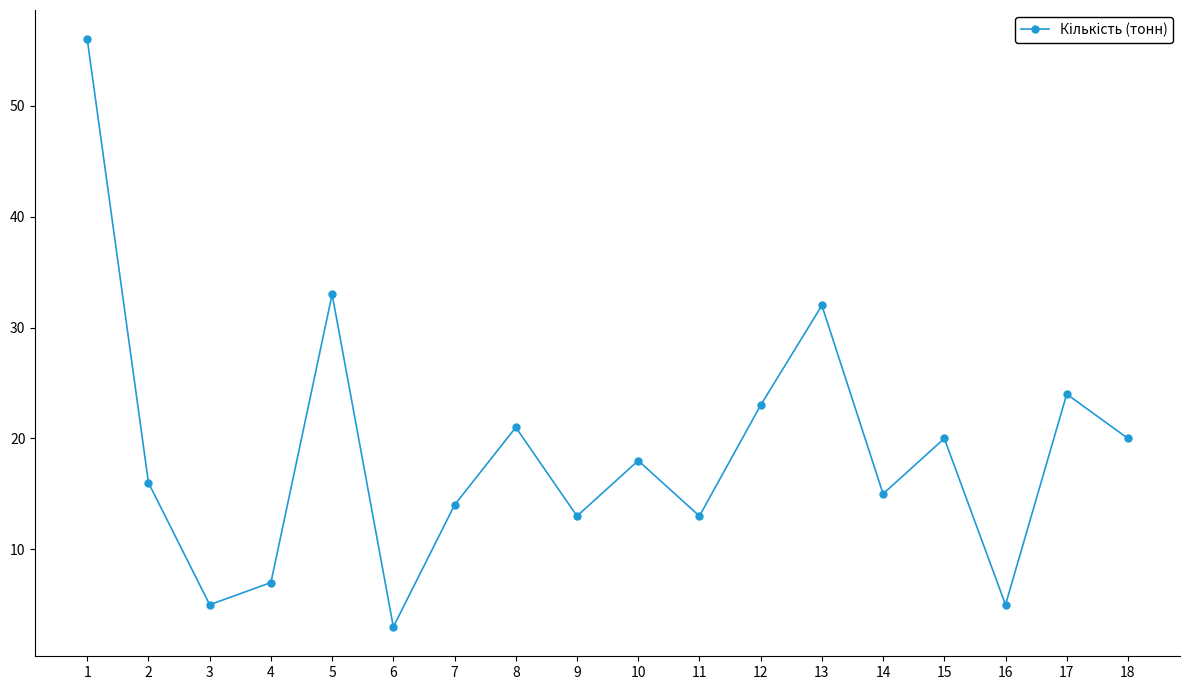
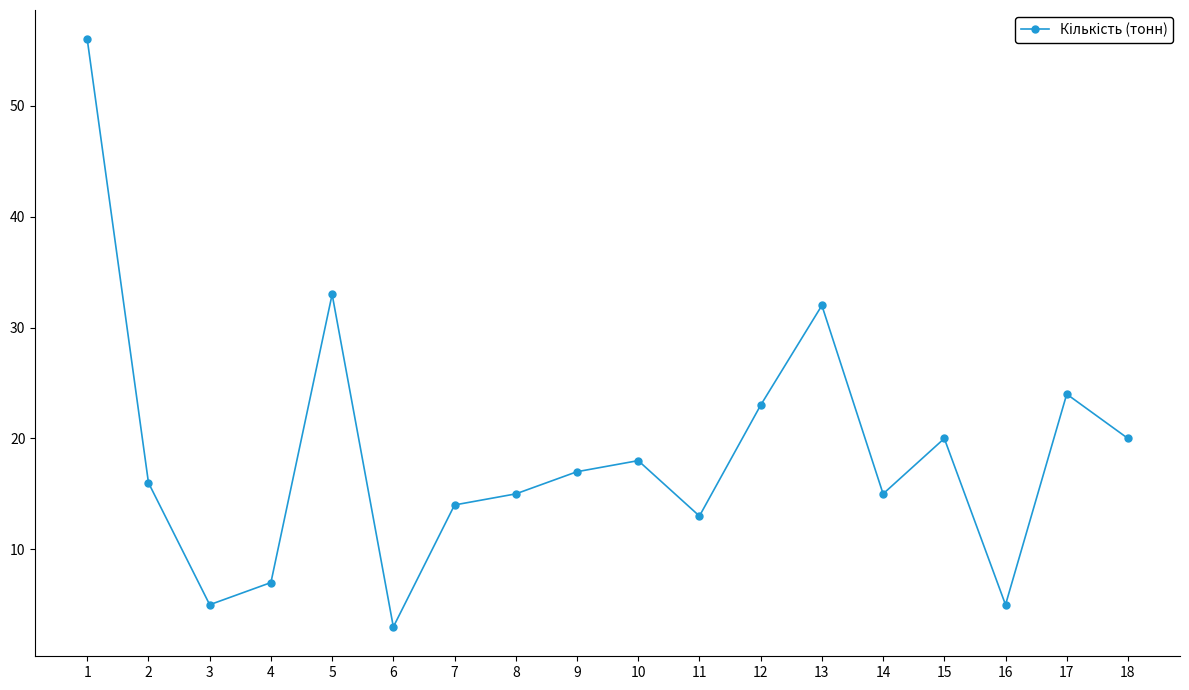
8: 21 -> 15
9: 13 -> 17
